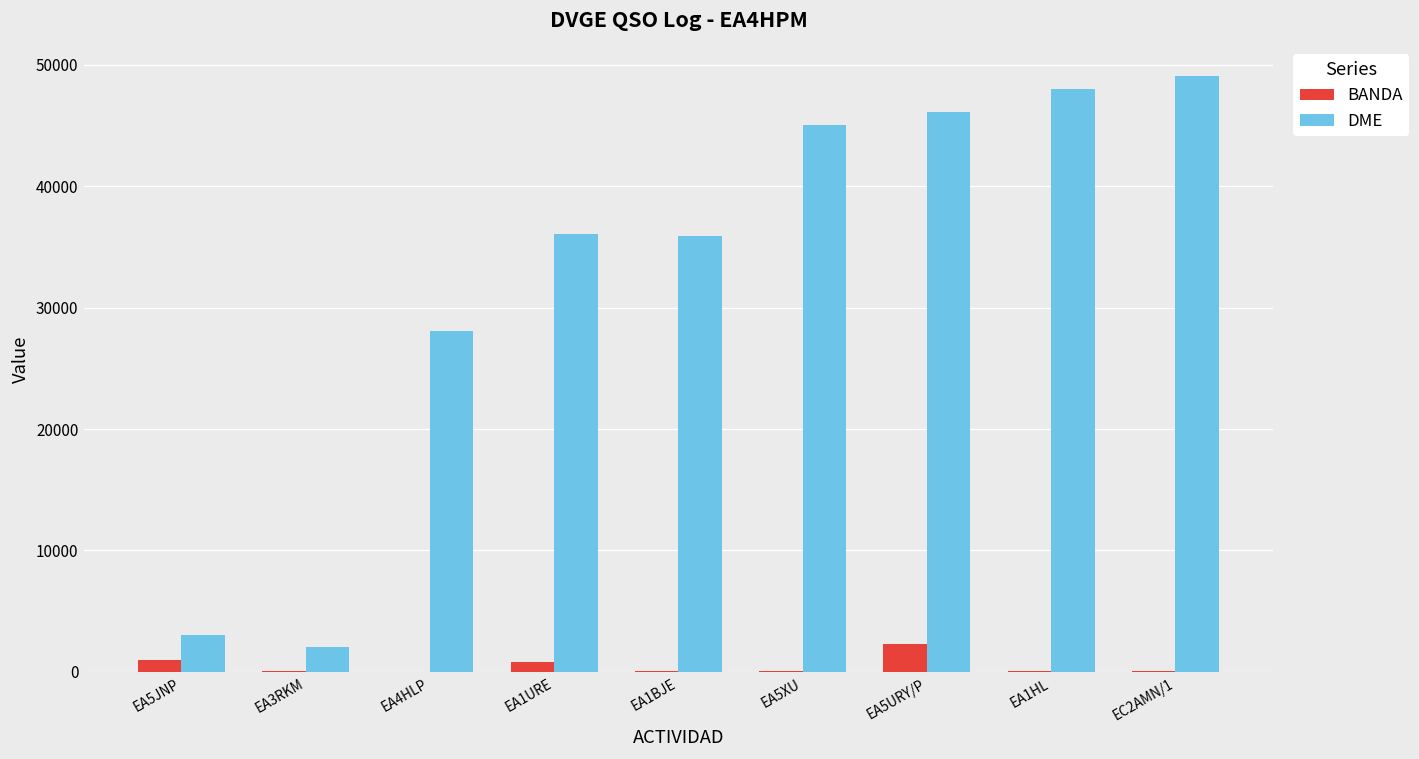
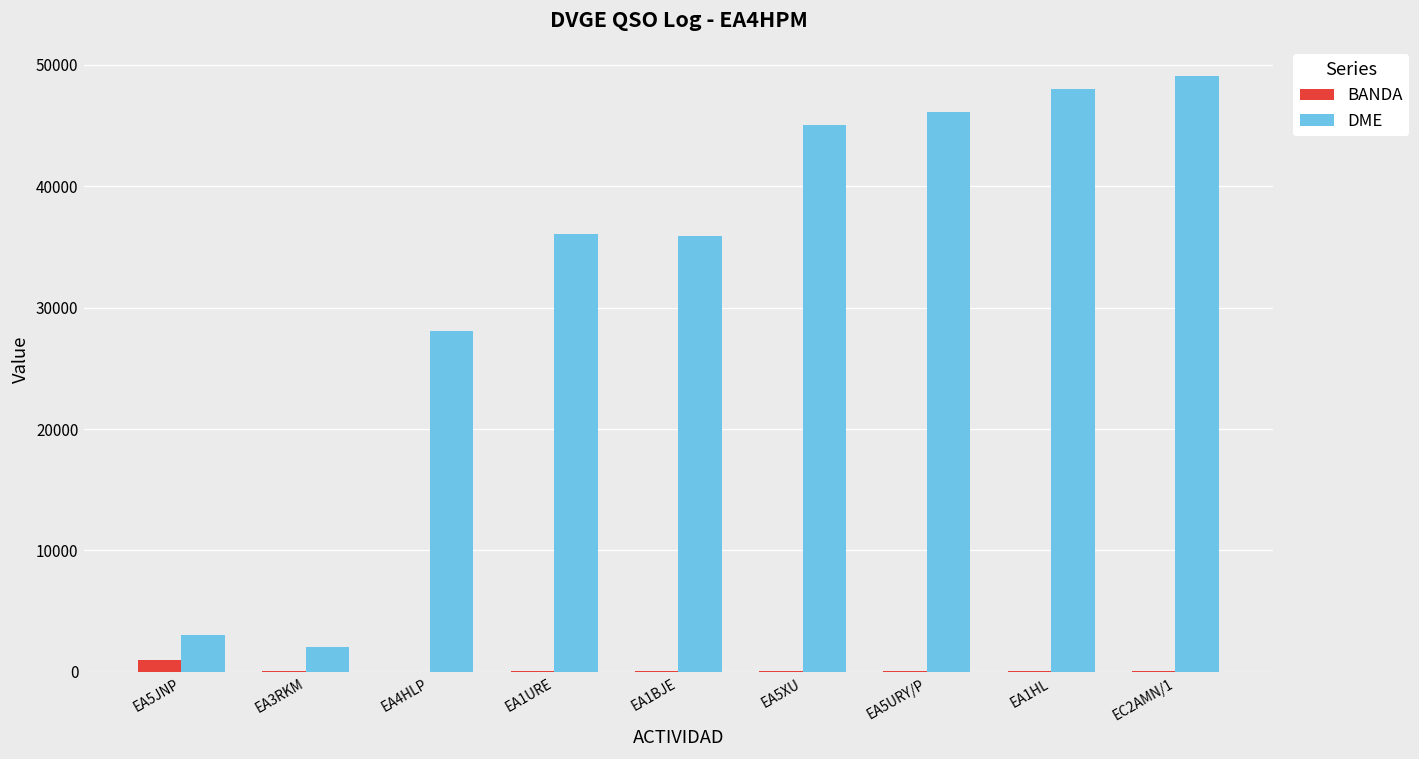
BANDA, EA1URE: 800 -> 0
BANDA, EA5URY/P: 2300 -> 0
